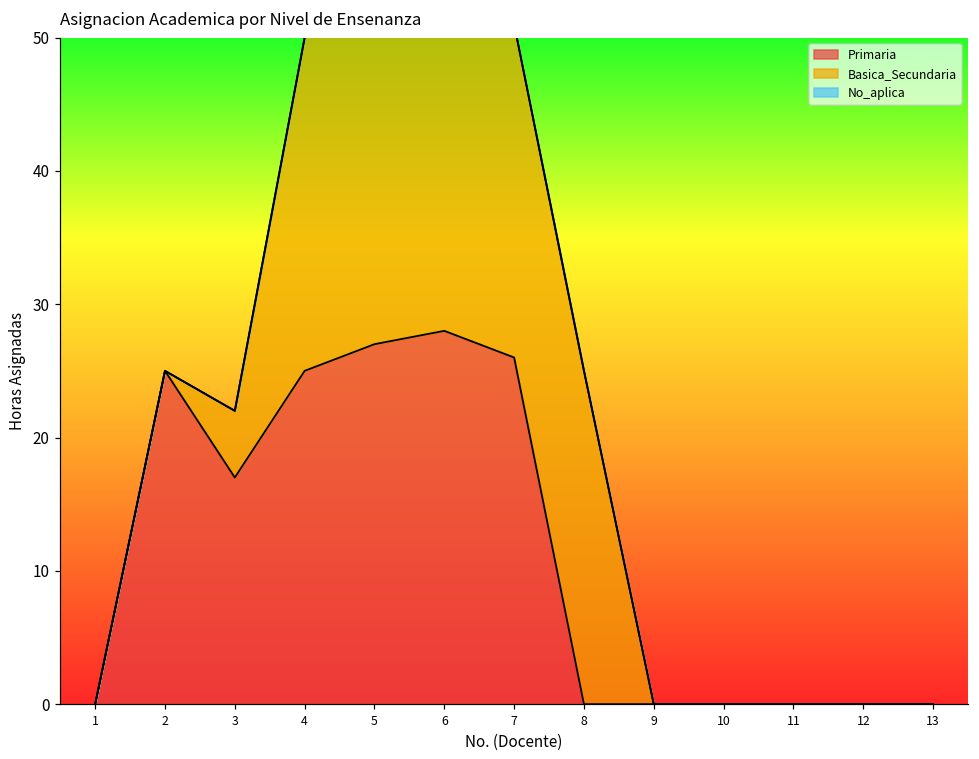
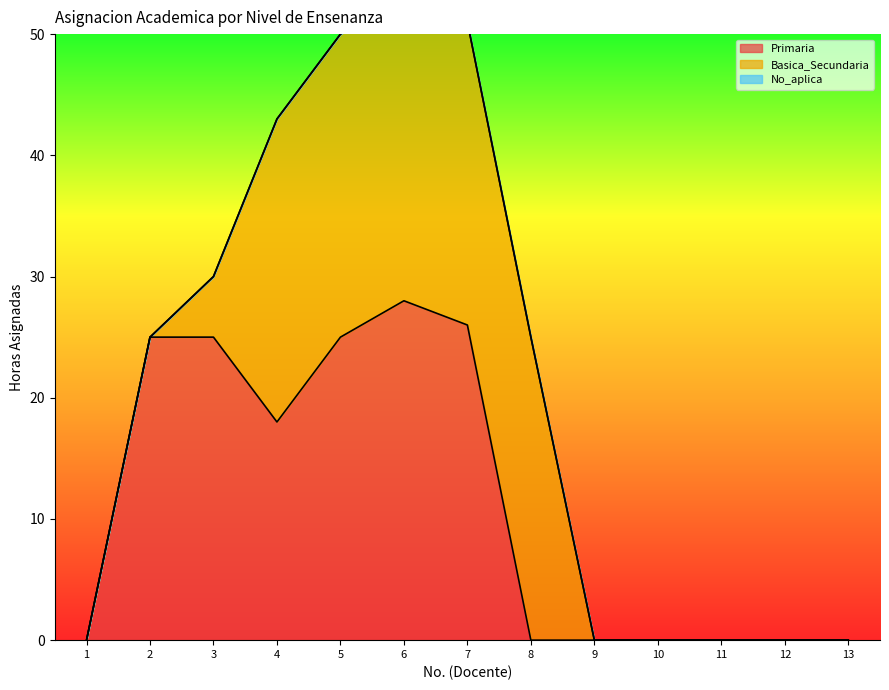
Primaria, 3: 17 -> 25
Primaria, 4: 25 -> 18
Primaria, 5: 27 -> 25
